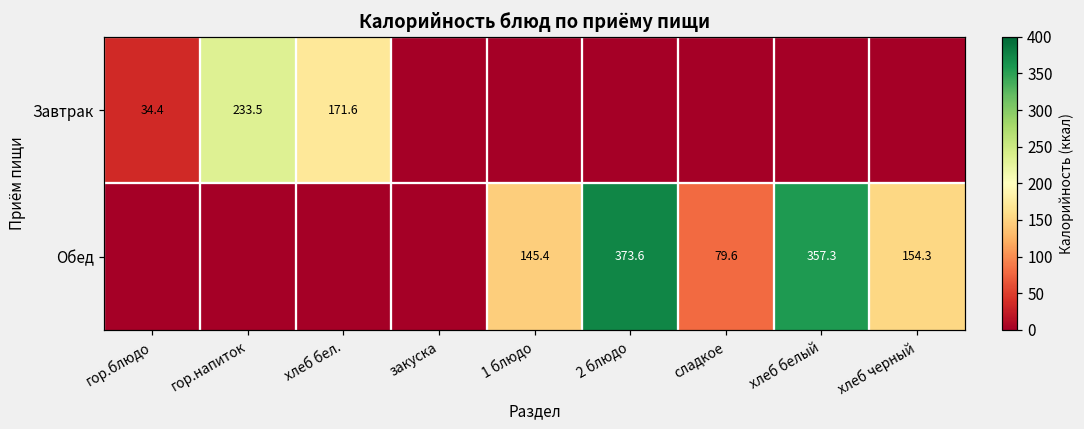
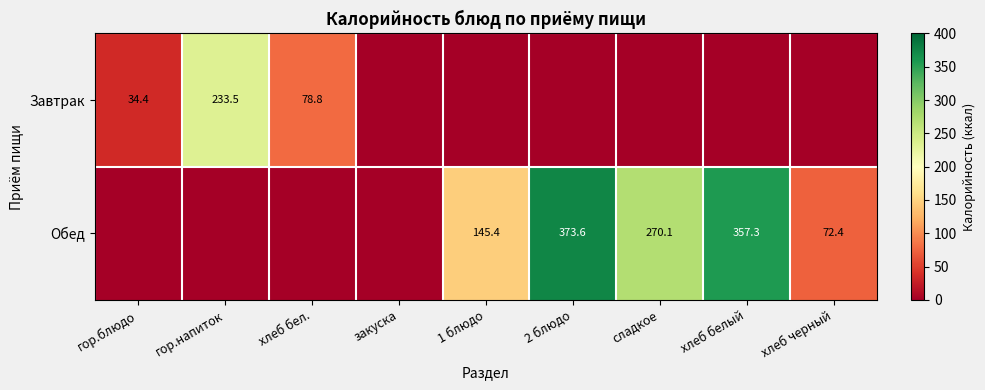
Завтрак, хлеб бел.: 171.6 -> 78.8
Обед, сладкое: 79.6 -> 270.1
Обед, хлеб черный: 154.3 -> 72.4
